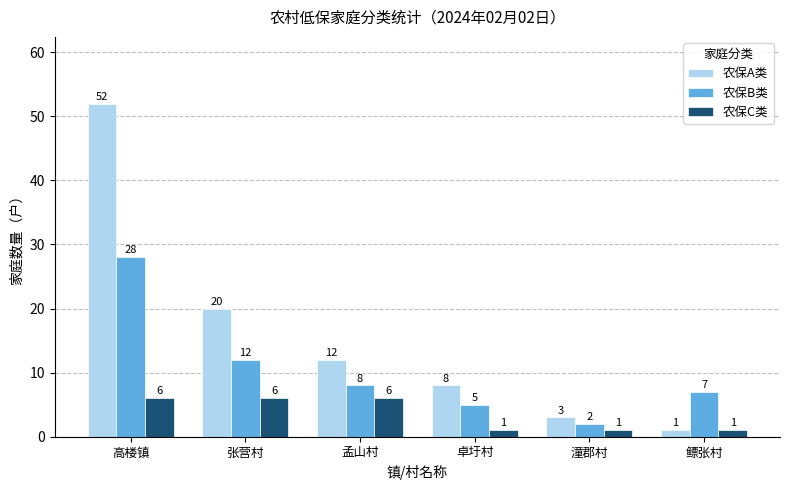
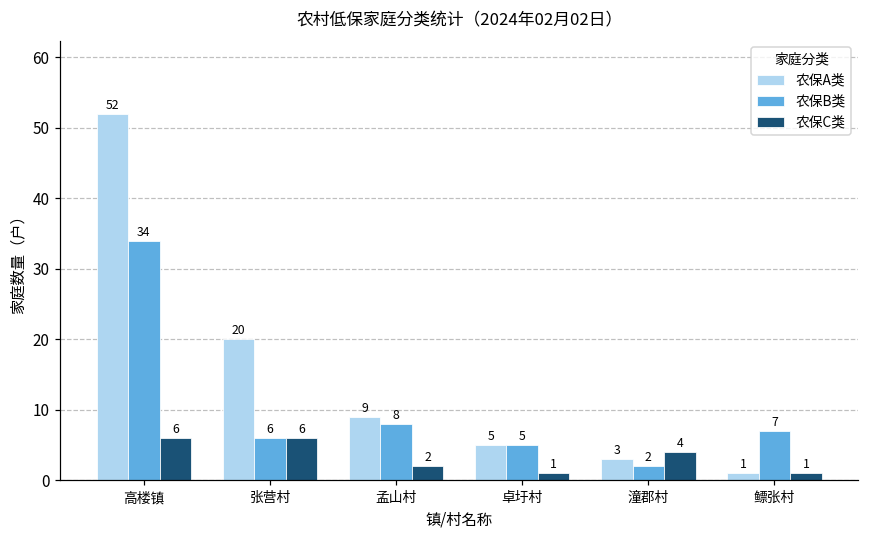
农保B类, 高楼镇: 28 -> 34
农保B类, 张营村: 12 -> 6
农保A类, 孟山村: 12 -> 9
农保C类, 孟山村: 6 -> 2
农保A类, 卓圩村: 8 -> 5
农保C类, 潼郡村: 1 -> 4
